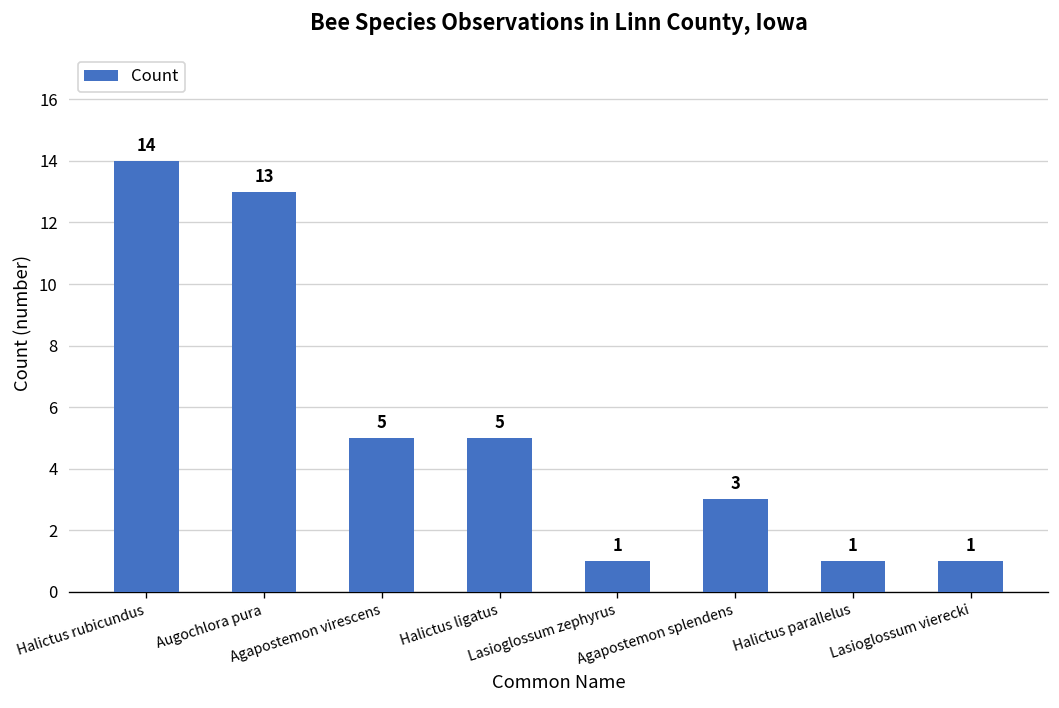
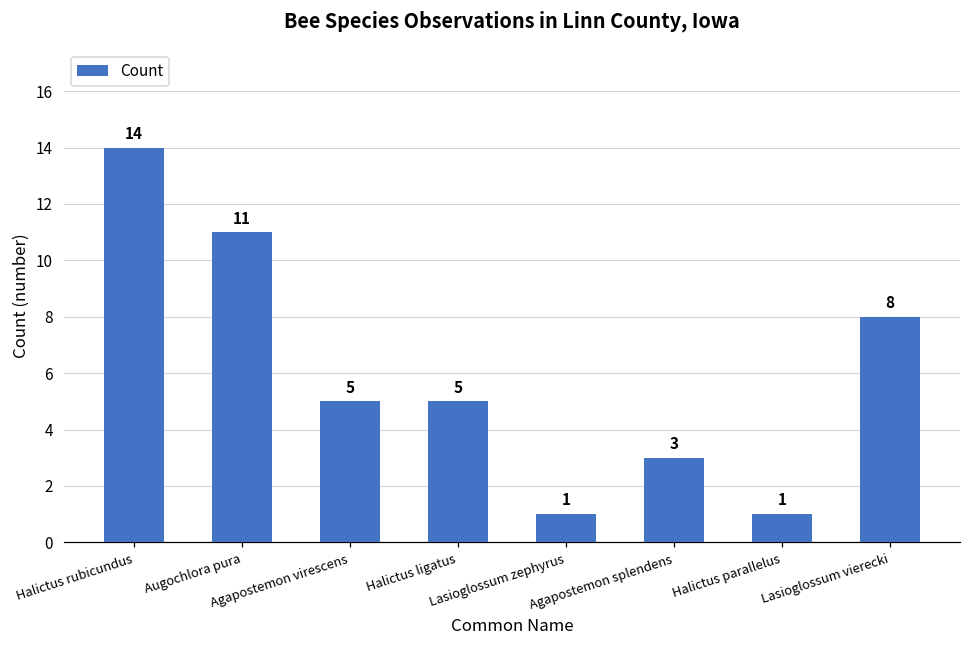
Augochlora pura: 13 -> 11
Lasioglossum vierecki: 1 -> 8
